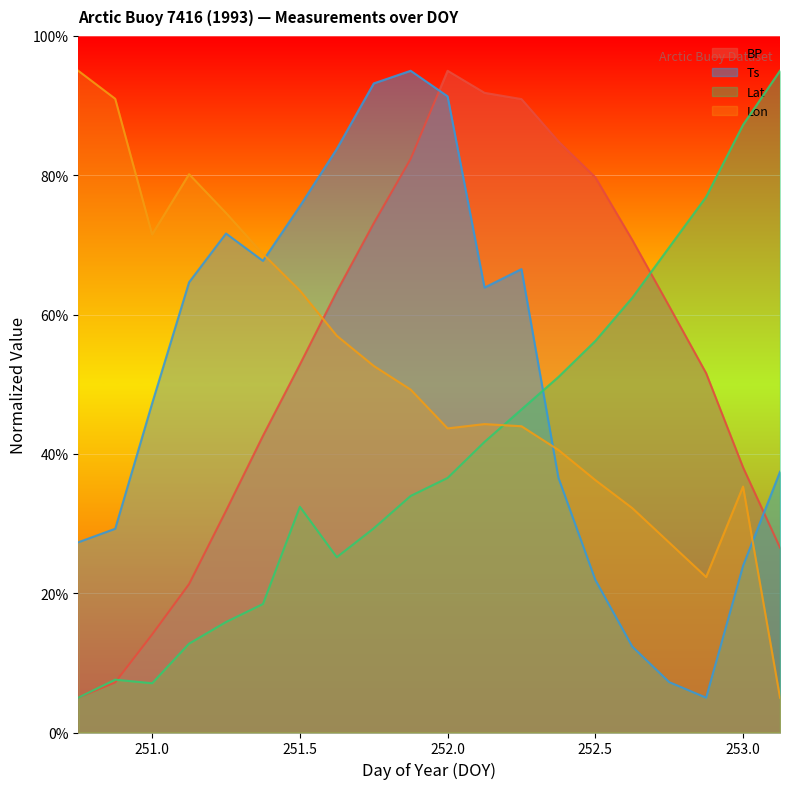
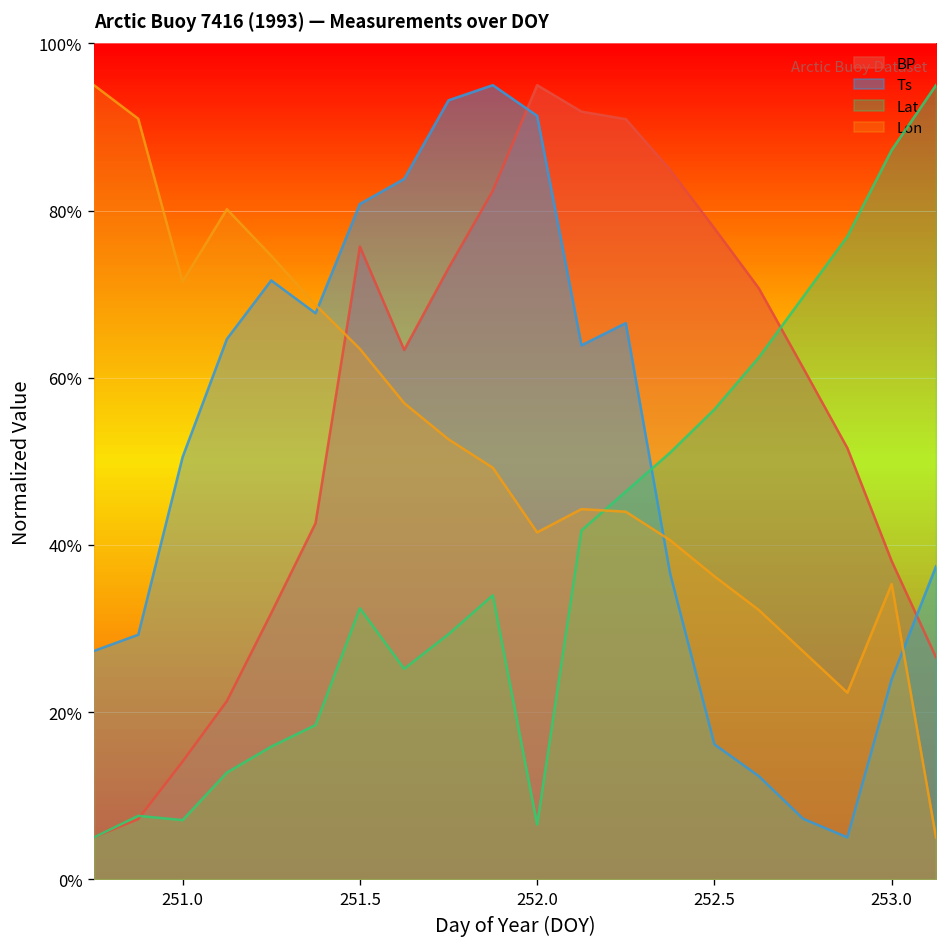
Ts, 251.0: 47% -> 51%
BP, 251.5: 53% -> 76%
Ts, 251.5: 76% -> 81%
Lat, 252.0: 37% -> 7%
Lon, 252.0: 44% -> 41%
BP, 252.5: 80% -> 78%
Ts, 252.5: 22% -> 16%
